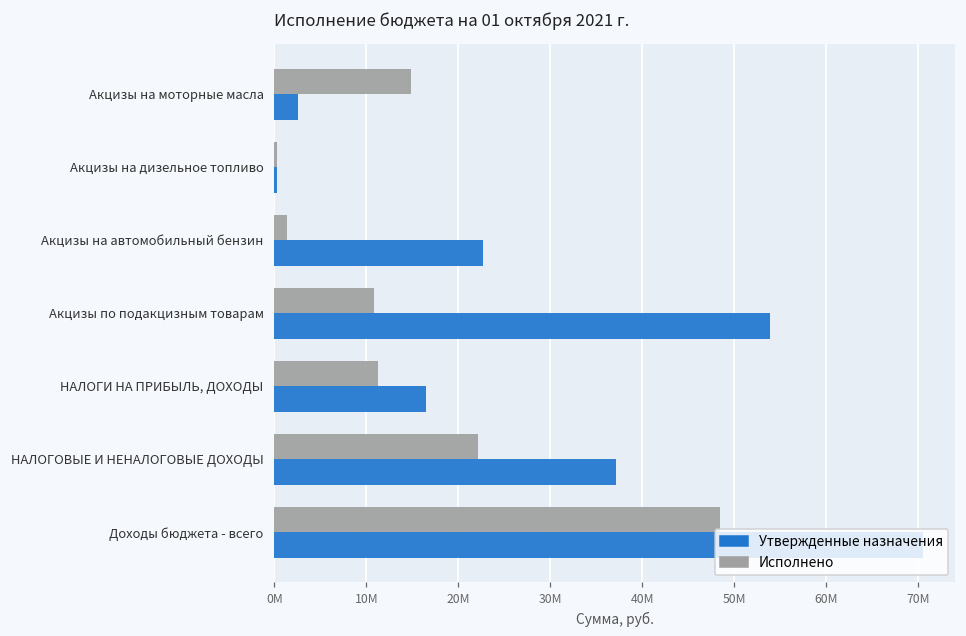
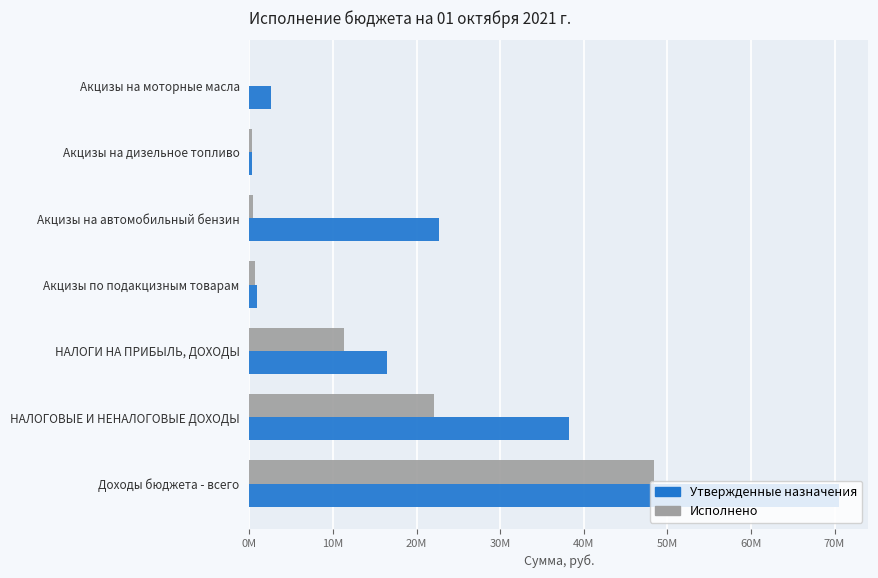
Исполнено, Акцизы на моторные масла: 15000000 -> 0
Исполнено, Акцизы на автомобильный бензин: 1000000 -> 0
Исполнено, Акцизы по подакцизным товарам: 11000000 -> 1000000
Утвержденные назначения, Акцизы по подакцизным товарам: 54000000 -> 1000000
Утвержденные назначения, НАЛОГОВЫЕ И НЕНАЛОГОВЫЕ ДОХОДЫ: 37000000 -> 38000000
